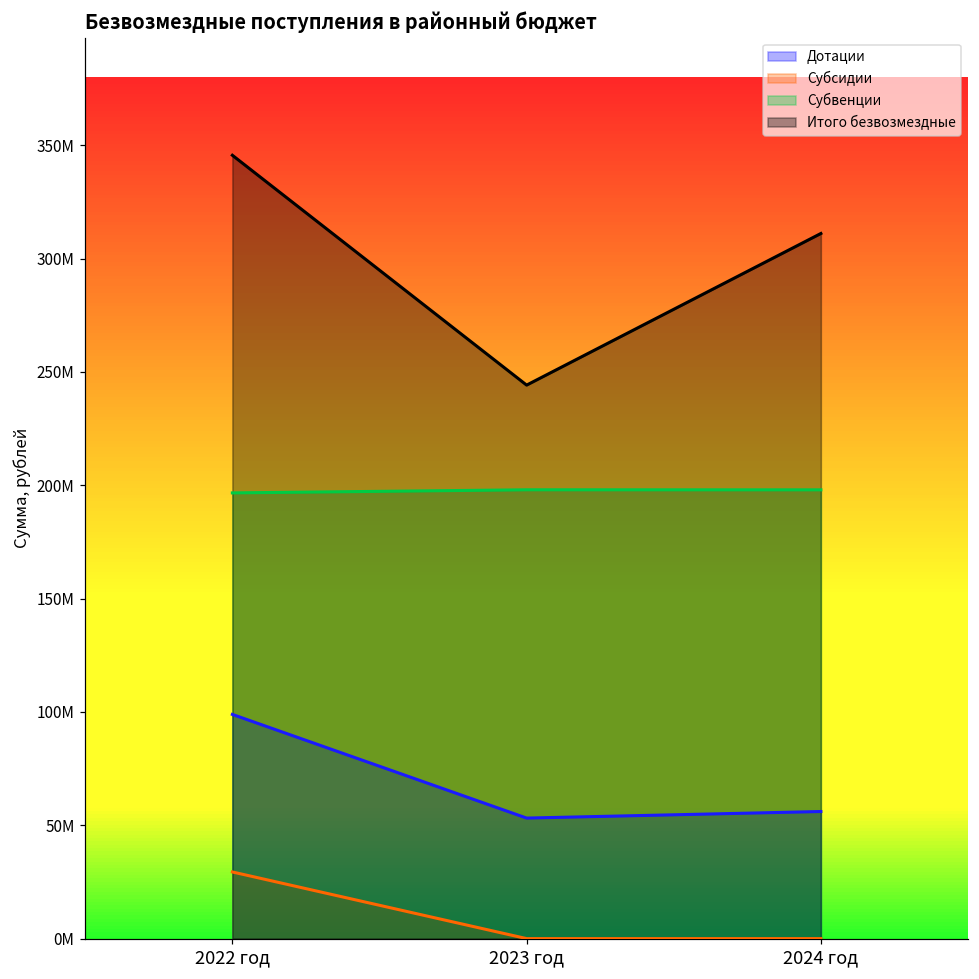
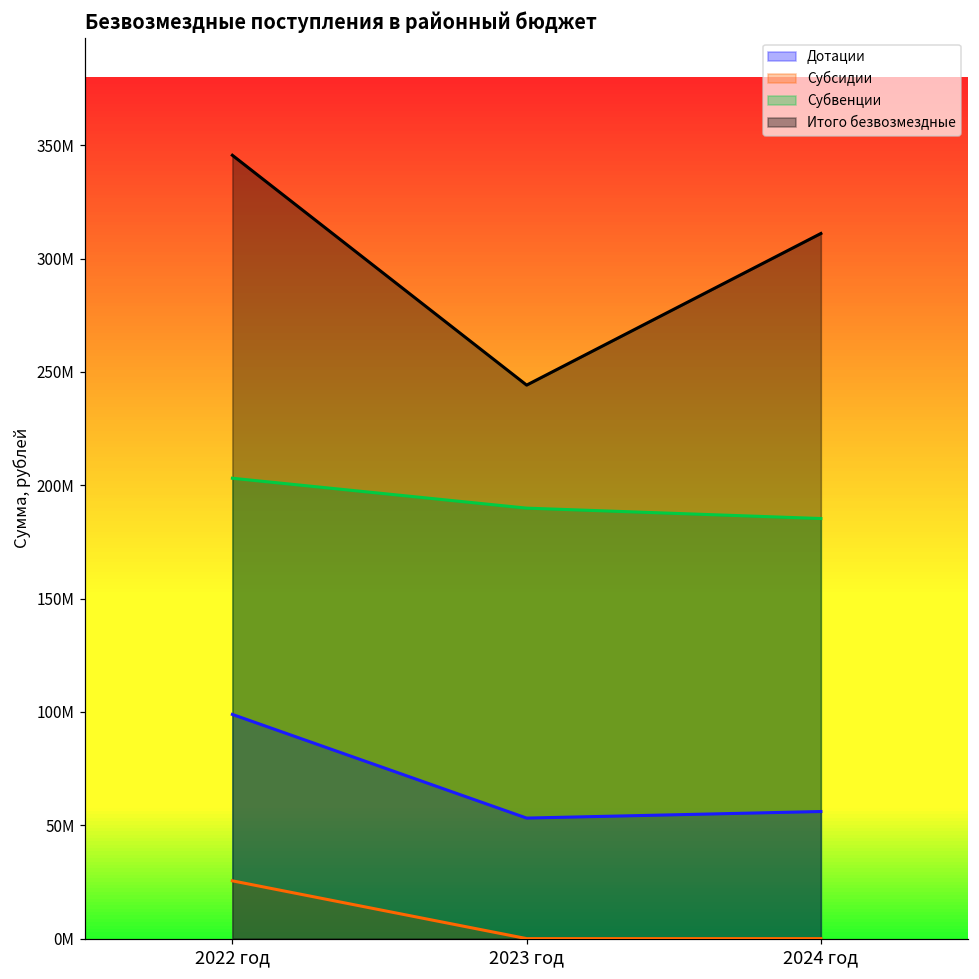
Субсидии, 2022 год: 29000000 -> 25000000
Субвенции, 2022 год: 197000000 -> 203000000
Субвенции, 2023 год: 198000000 -> 190000000
Субвенции, 2024 год: 198000000 -> 185000000
